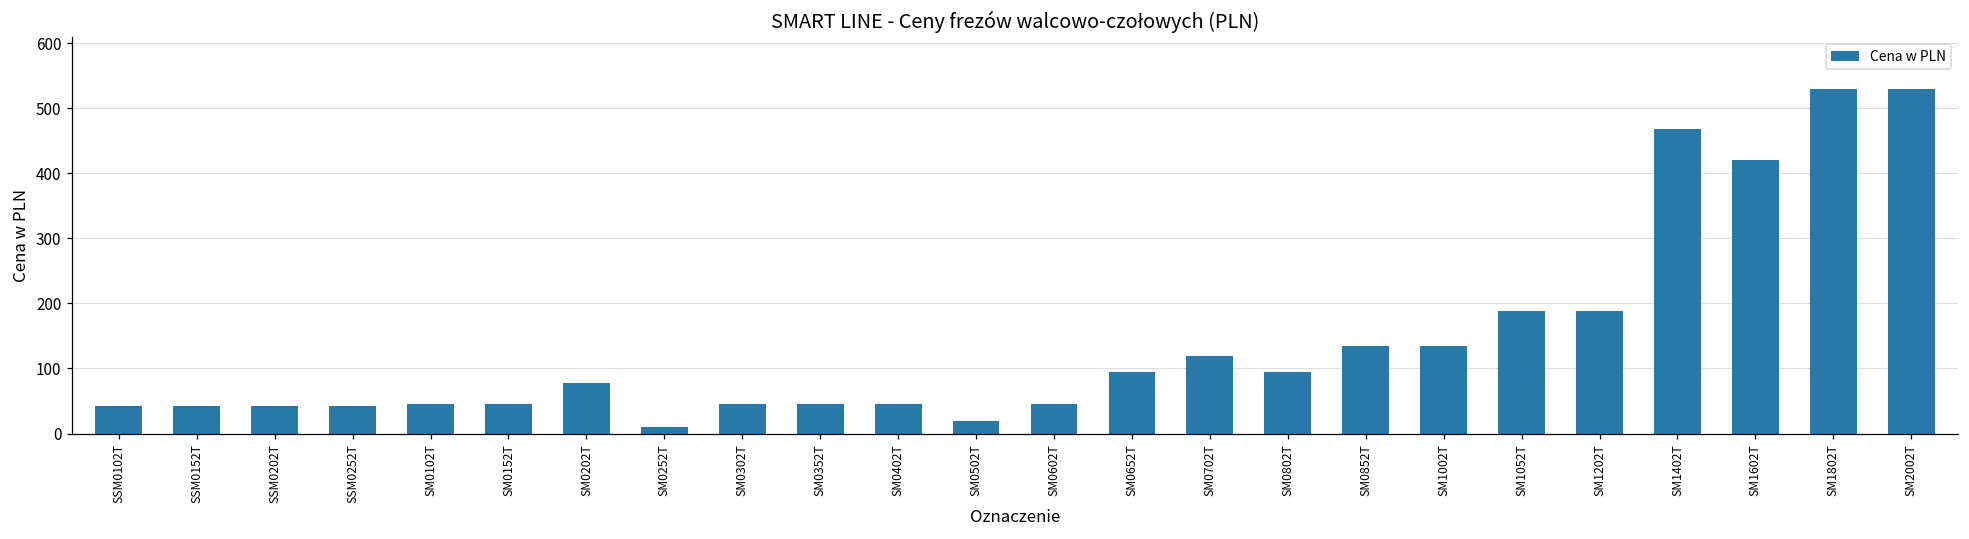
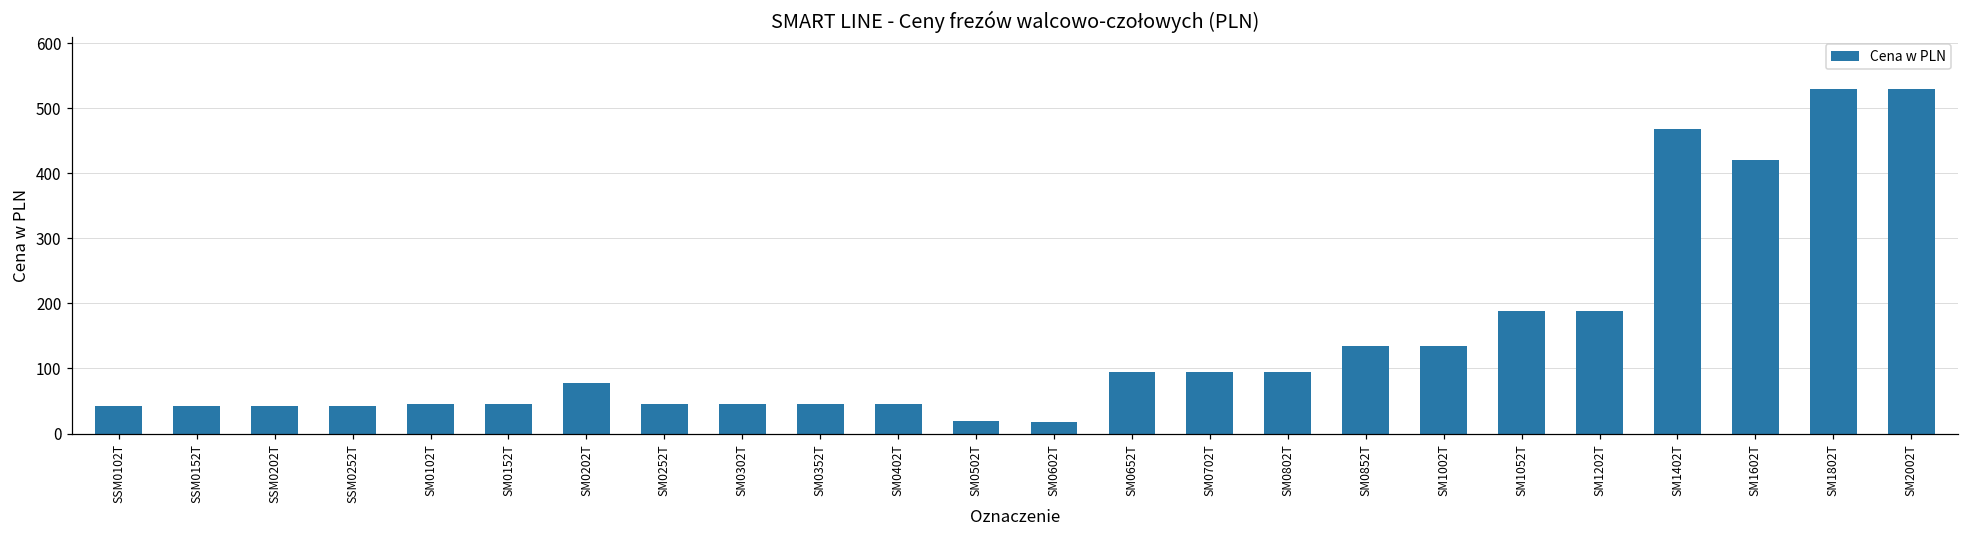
SM0252T: 10 -> 40
SM0602T: 40 -> 20
SM0702T: 120 -> 90
